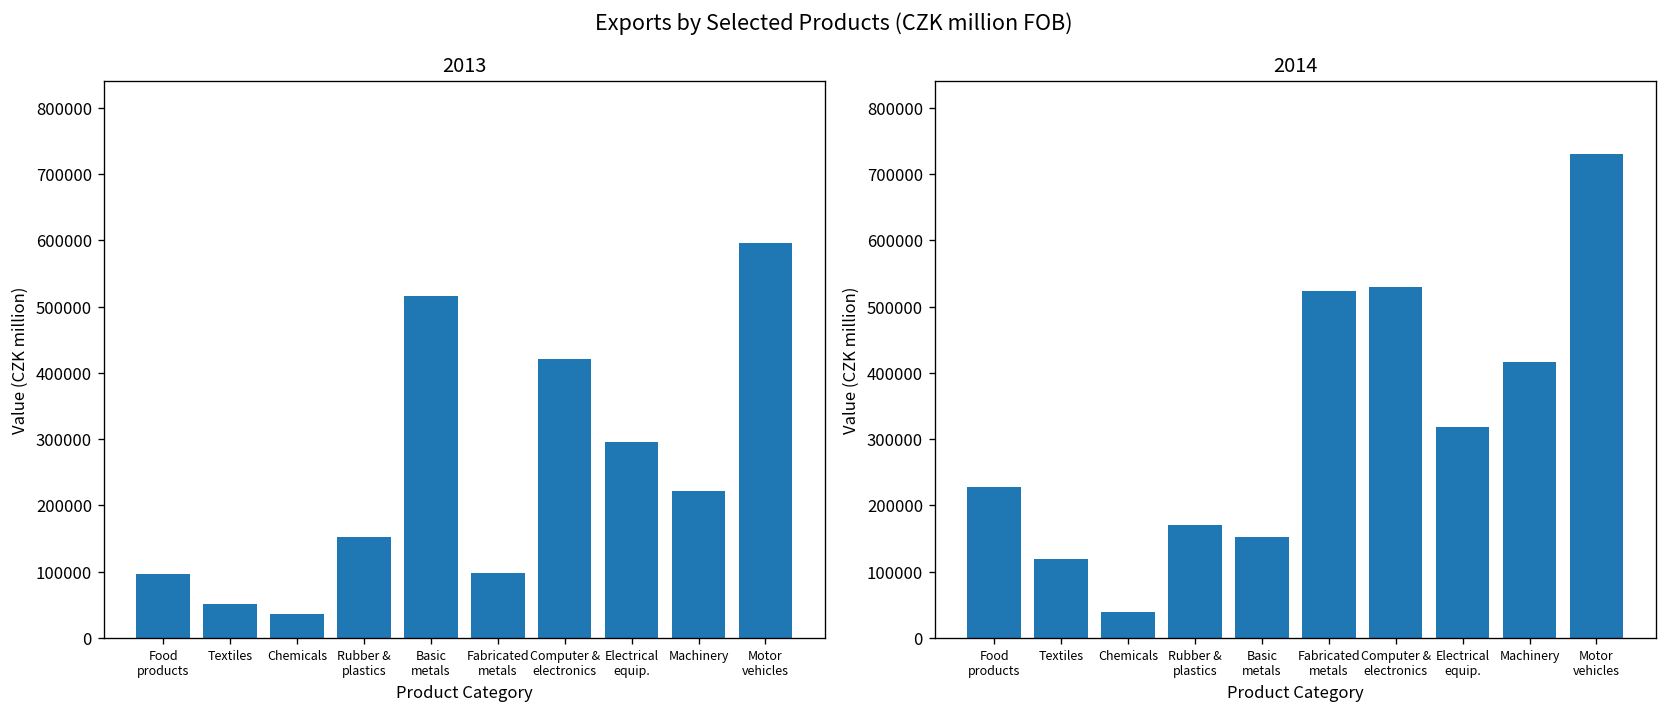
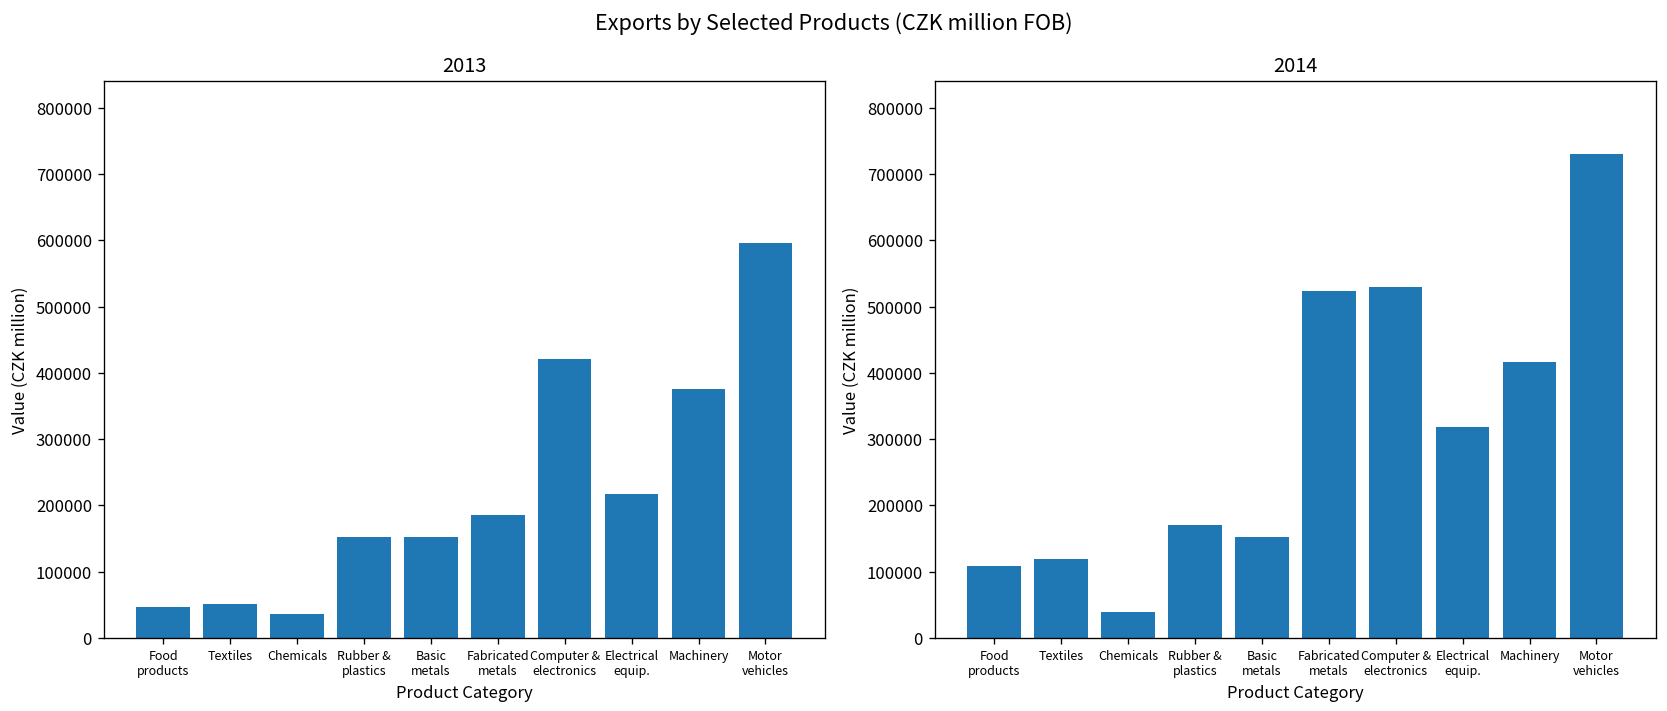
2013, Food products: 100000 -> 50000
2013, Basic metals: 520000 -> 150000
2013, Fabricated metals: 100000 -> 180000
2013, Electrical equip.: 300000 -> 220000
2013, Machinery: 220000 -> 380000
2014, Food products: 230000 -> 110000
